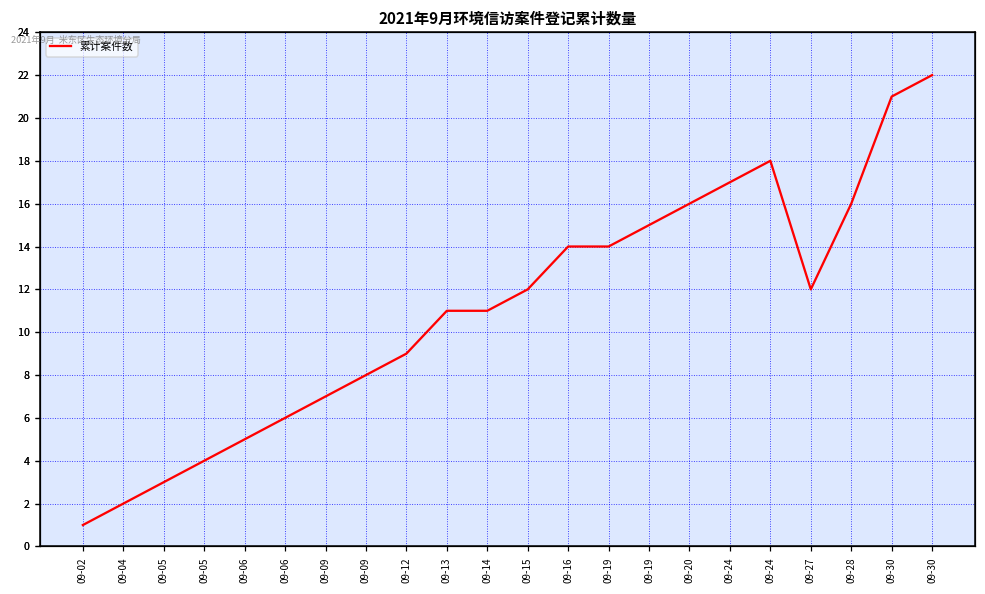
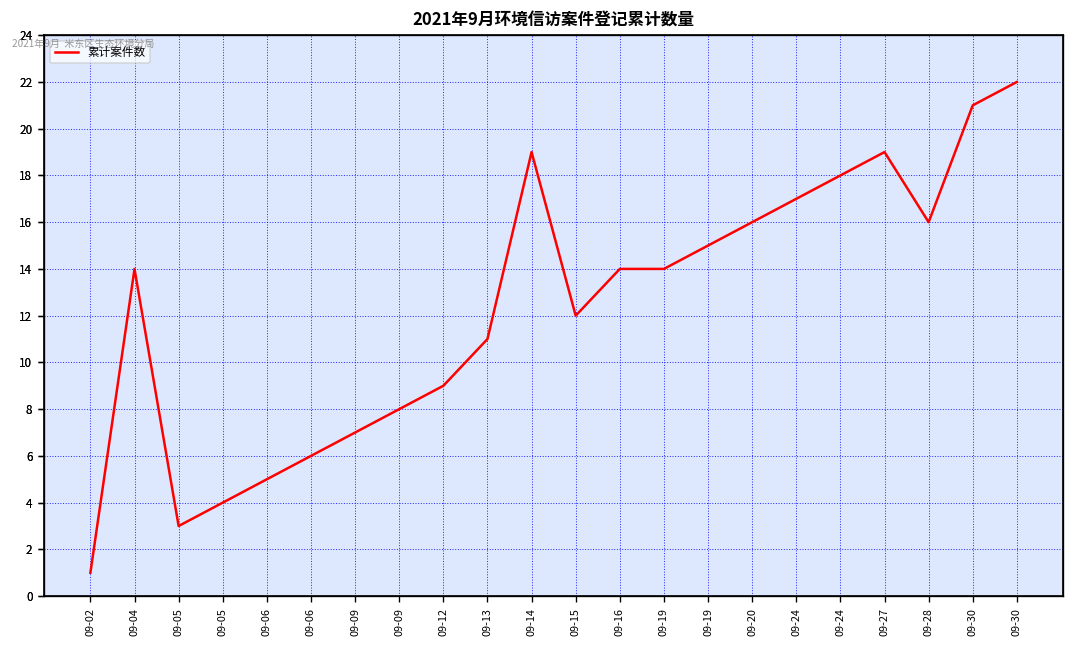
09-04: 2 -> 14
09-14: 11 -> 19
09-27: 12 -> 19
